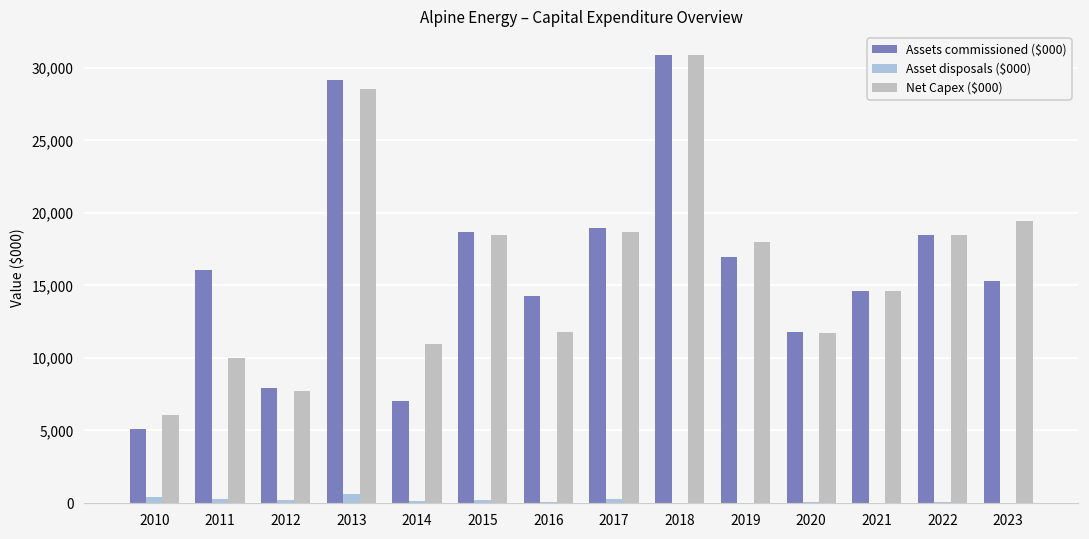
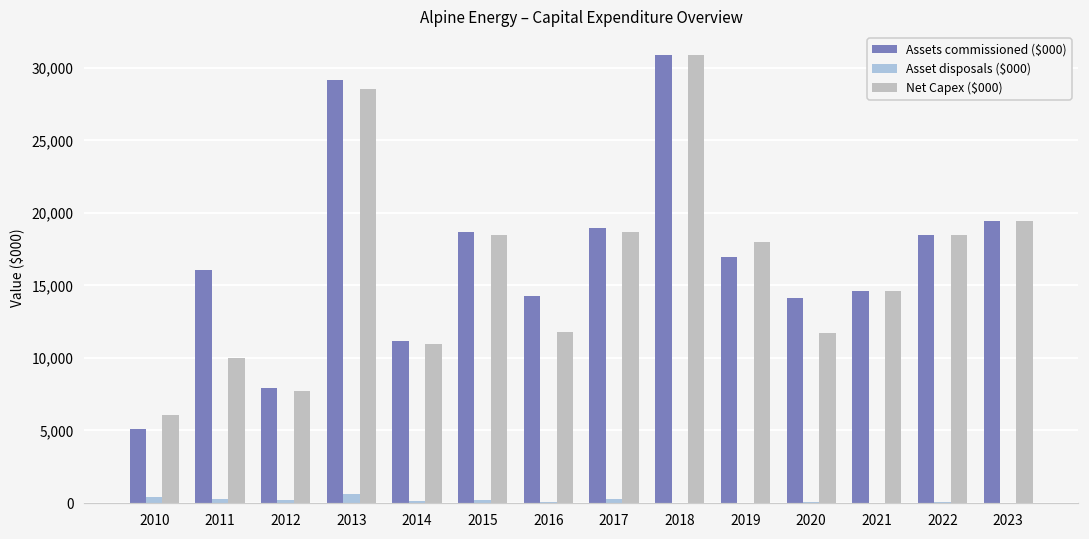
Assets commissioned ($000), 2014: 7,000 -> 11,200
Assets commissioned ($000), 2020: 11,800 -> 14,100
Assets commissioned ($000), 2023: 15,300 -> 19,500
